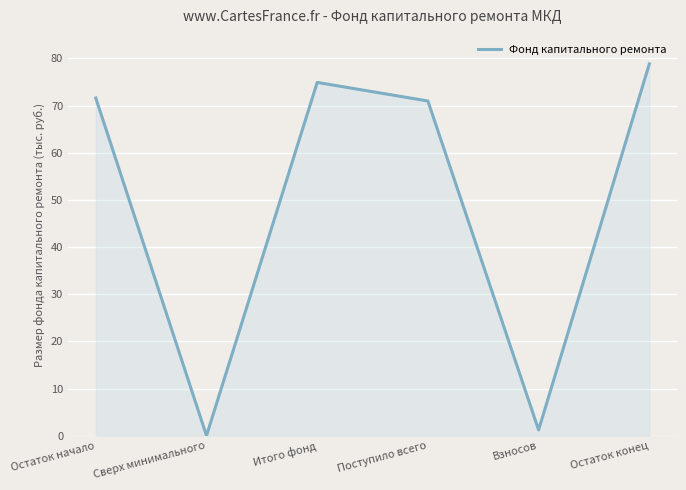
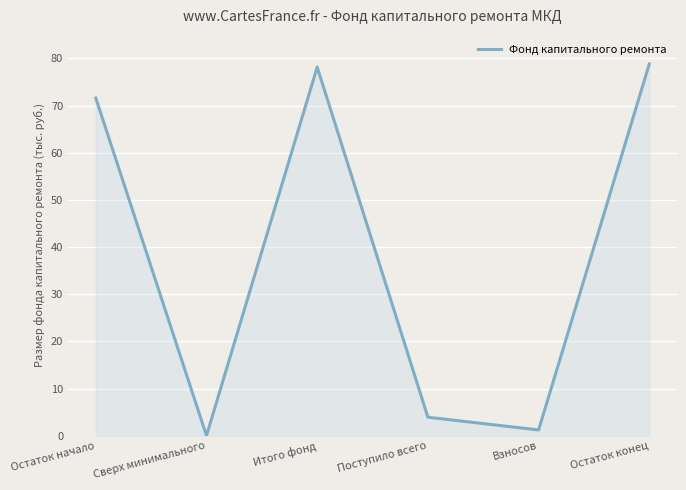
Итого фонд: 75 -> 78
Поступило всего: 71 -> 4
